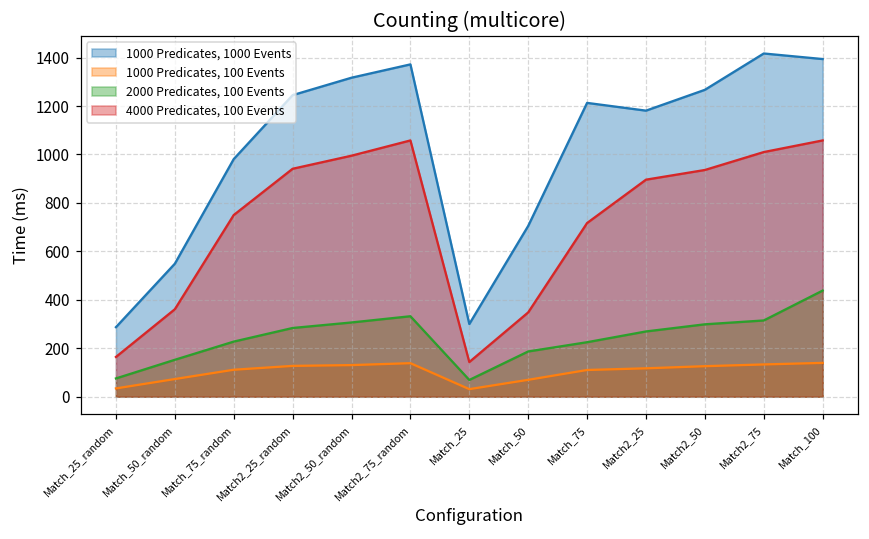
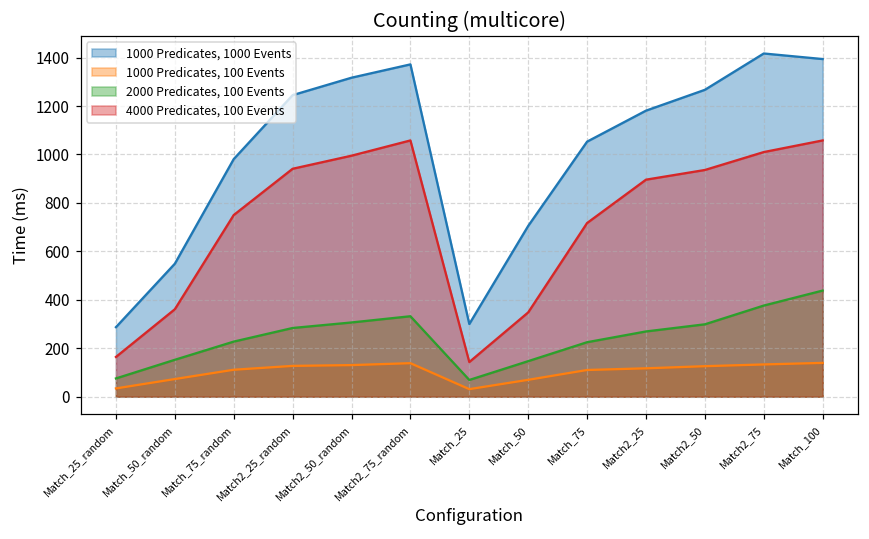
2000 Predicates, 100 Events, Match_50: 190 -> 150
1000 Predicates, 1000 Events, Match_75: 1210 -> 1050
2000 Predicates, 100 Events, Match2_75: 310 -> 380
